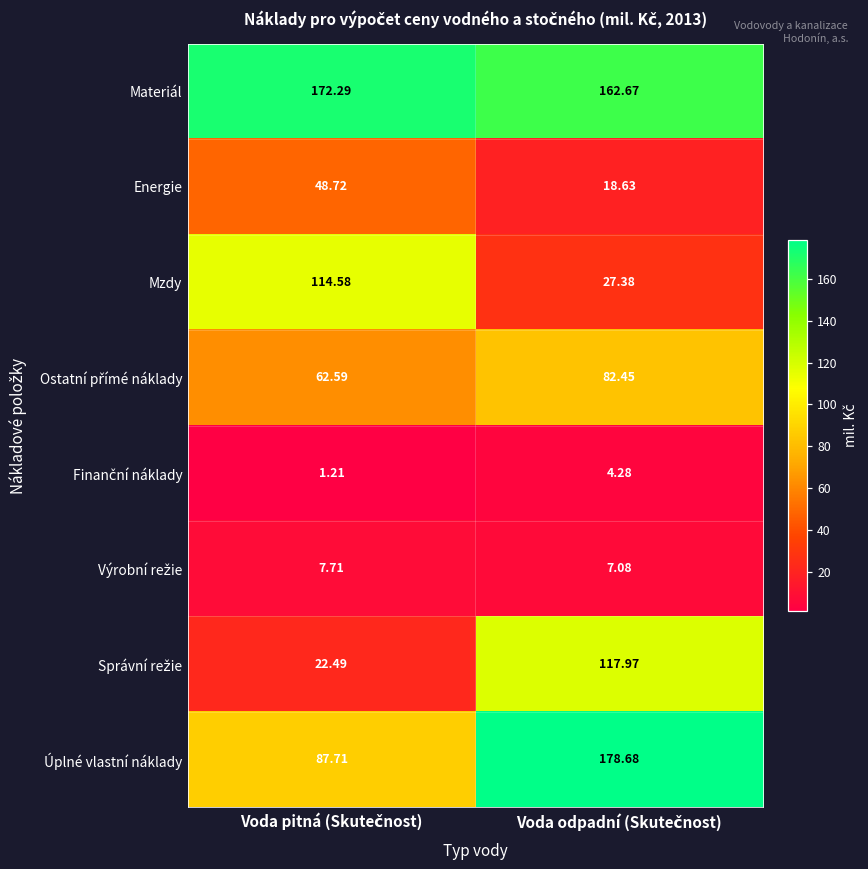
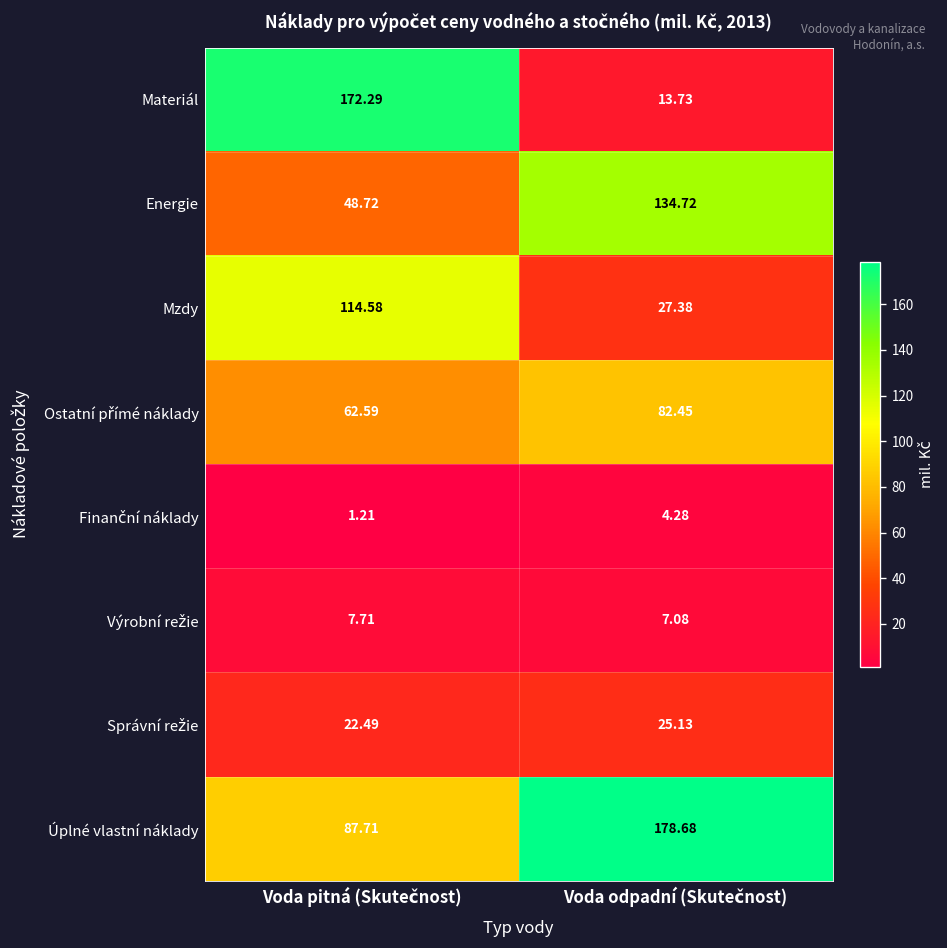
Materiál, Voda odpadní (Skutečnost): 162.67 -> 13.73
Energie, Voda odpadní (Skutečnost): 18.63 -> 134.72
Správní režie, Voda odpadní (Skutečnost): 117.97 -> 25.13
